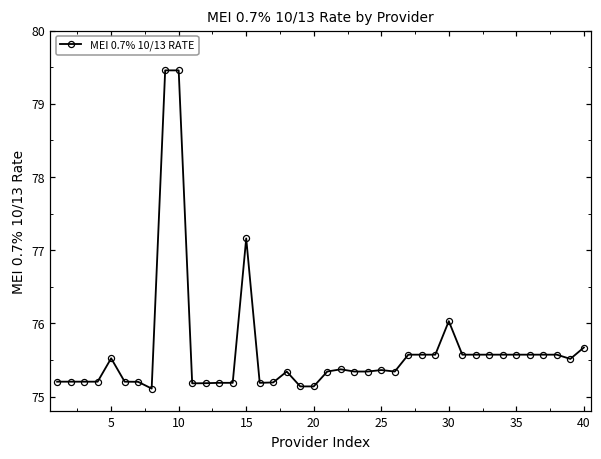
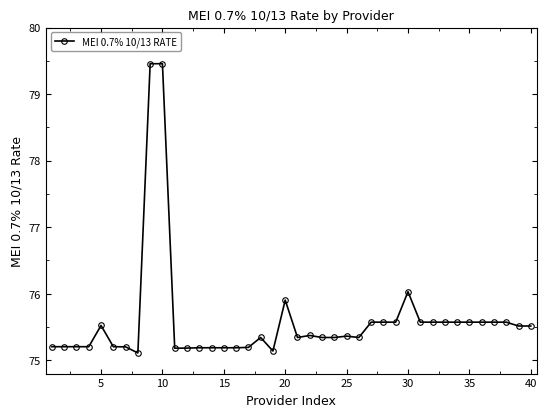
15: 77.2 -> 75.2
20: 75.1 -> 75.9
40: 75.7 -> 75.5
